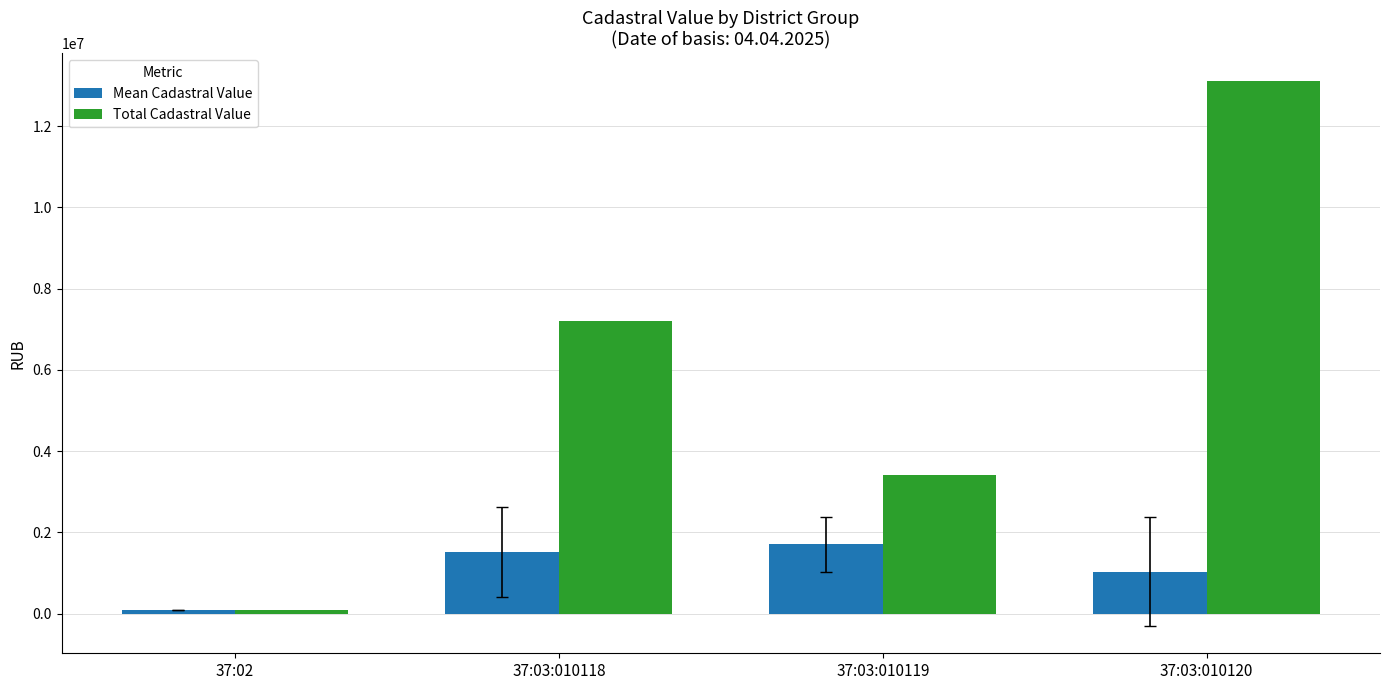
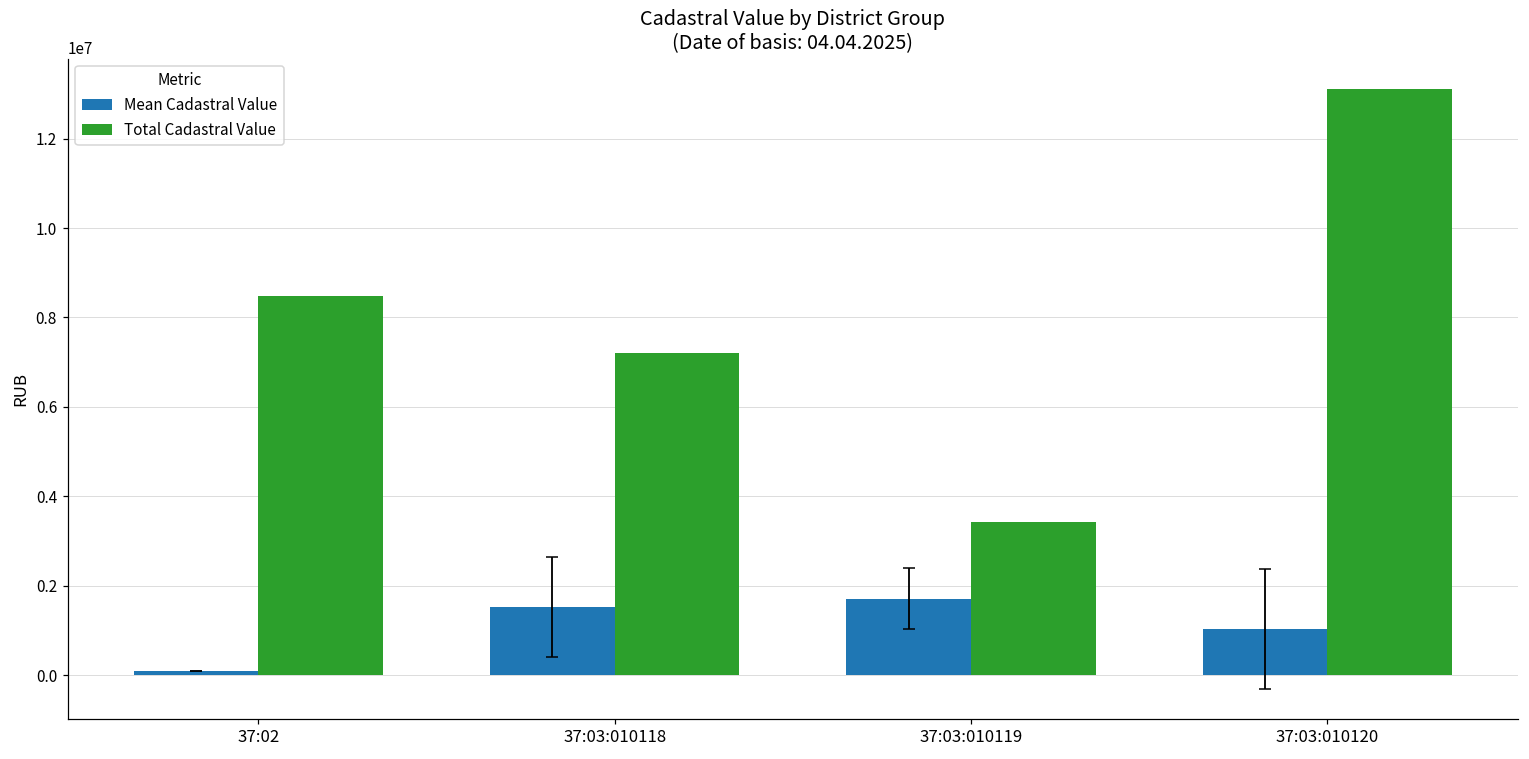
Total Cadastral Value, 37:02: 100000 -> 8500000
